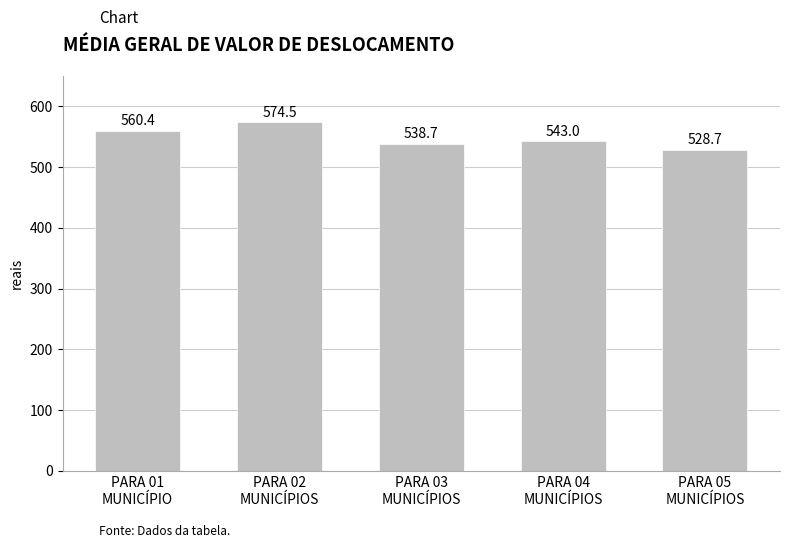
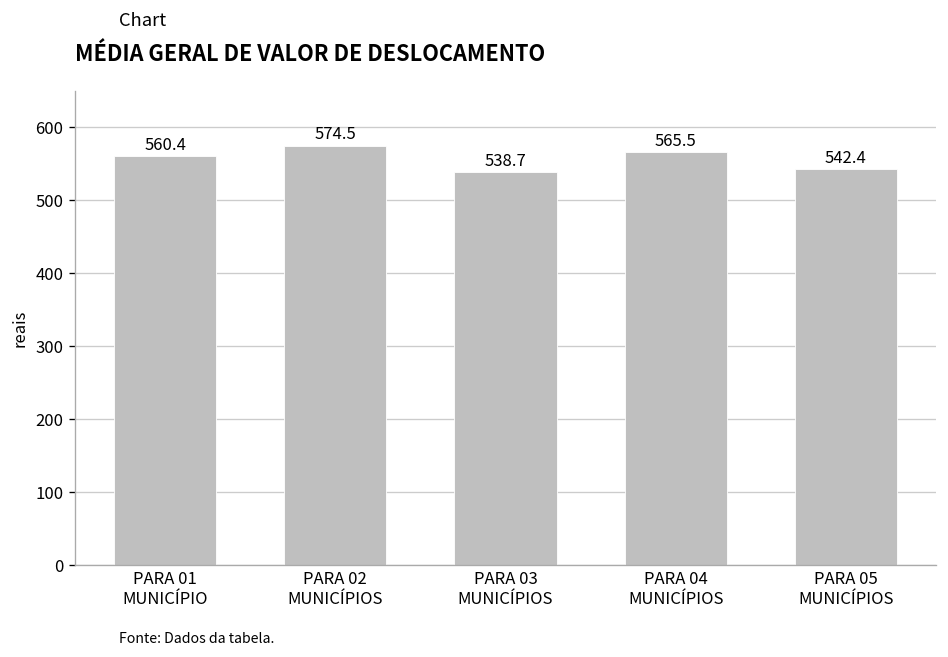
PARA 04 MUNICÍPIOS: 543.0 -> 565.5
PARA 05 MUNICÍPIOS: 528.7 -> 542.4
